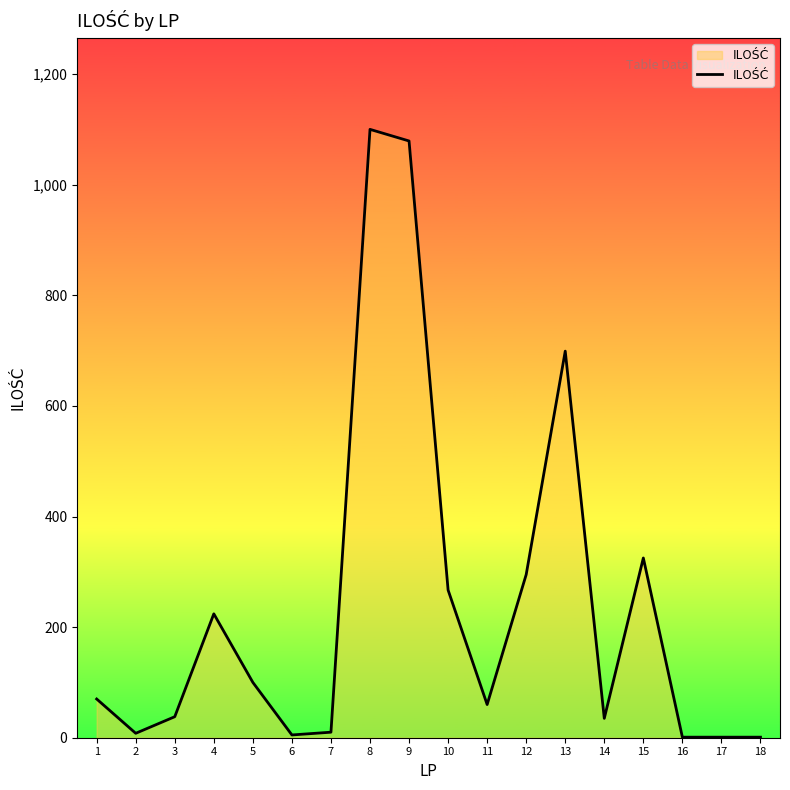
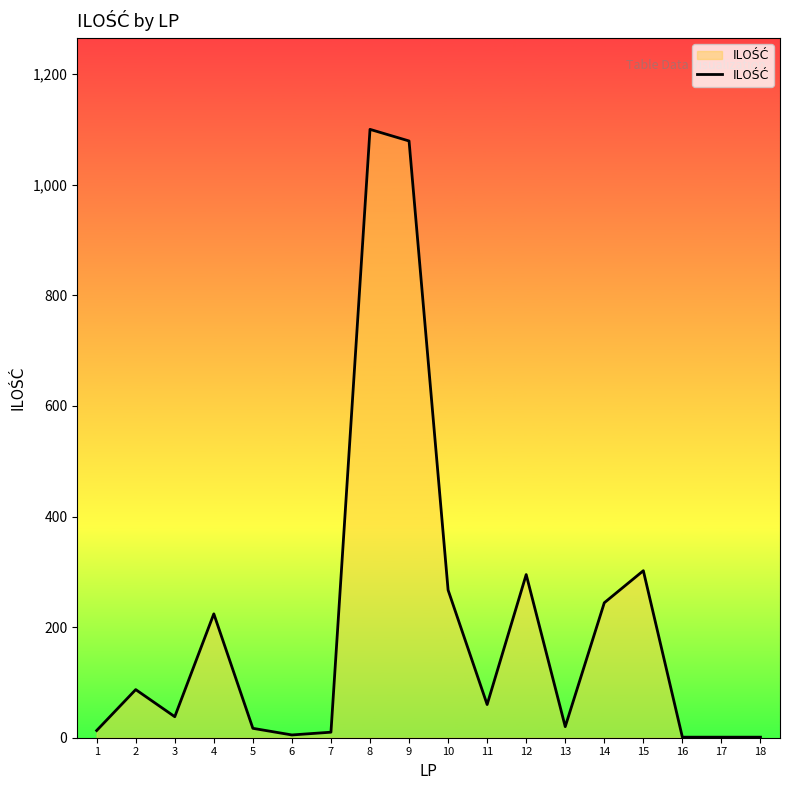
1: 70 -> 10
2: 10 -> 90
5: 100 -> 20
13: 700 -> 20
14: 40 -> 240
15: 330 -> 300
